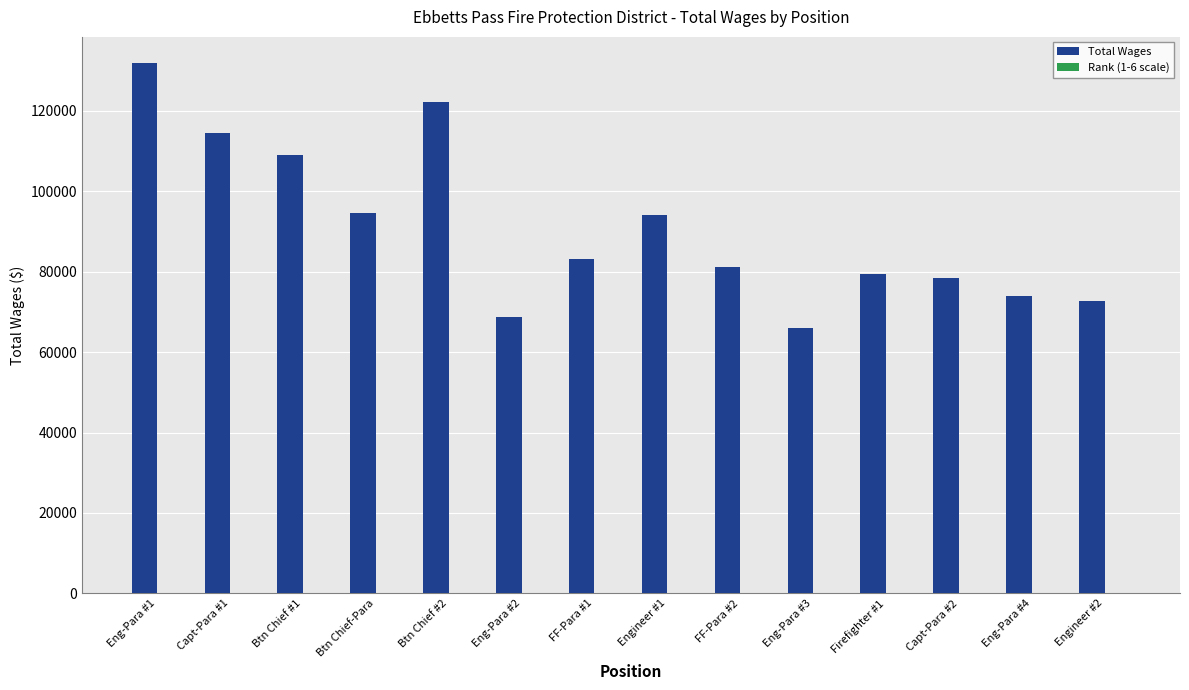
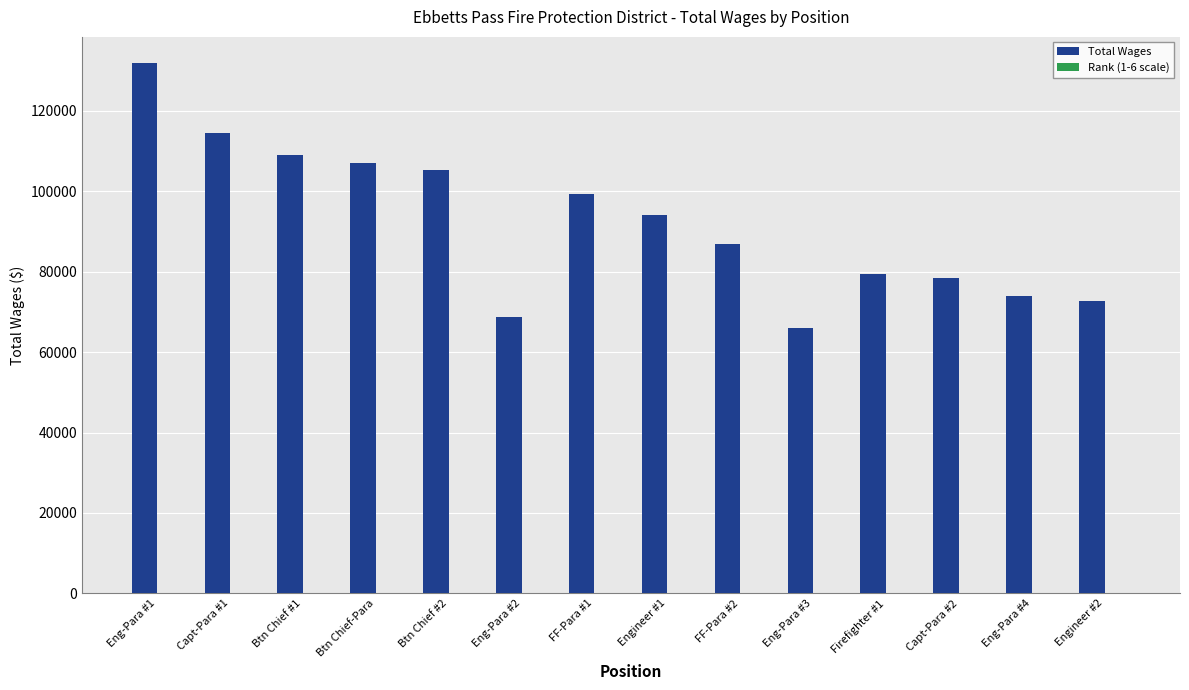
Total Wages, Btn Chief-Para: 95000 -> 107000
Total Wages, Btn Chief #2: 122000 -> 105000
Total Wages, FF-Para #1: 83000 -> 99000
Total Wages, FF-Para #2: 81000 -> 87000
